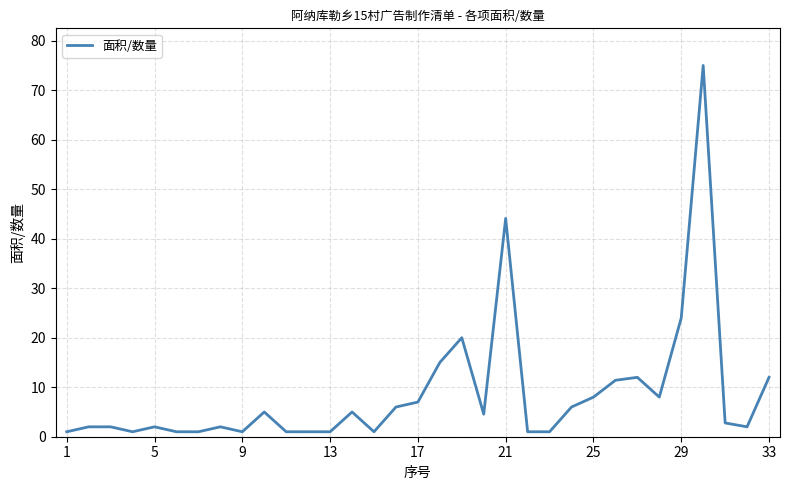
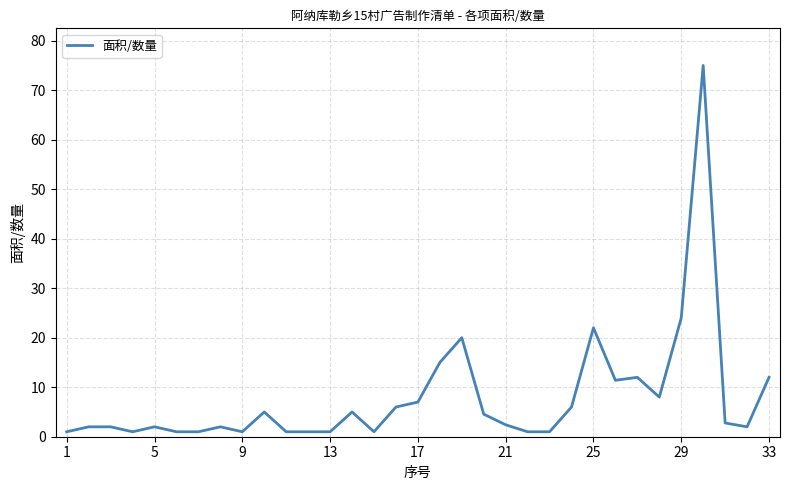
21: 44 -> 2
25: 8 -> 22
